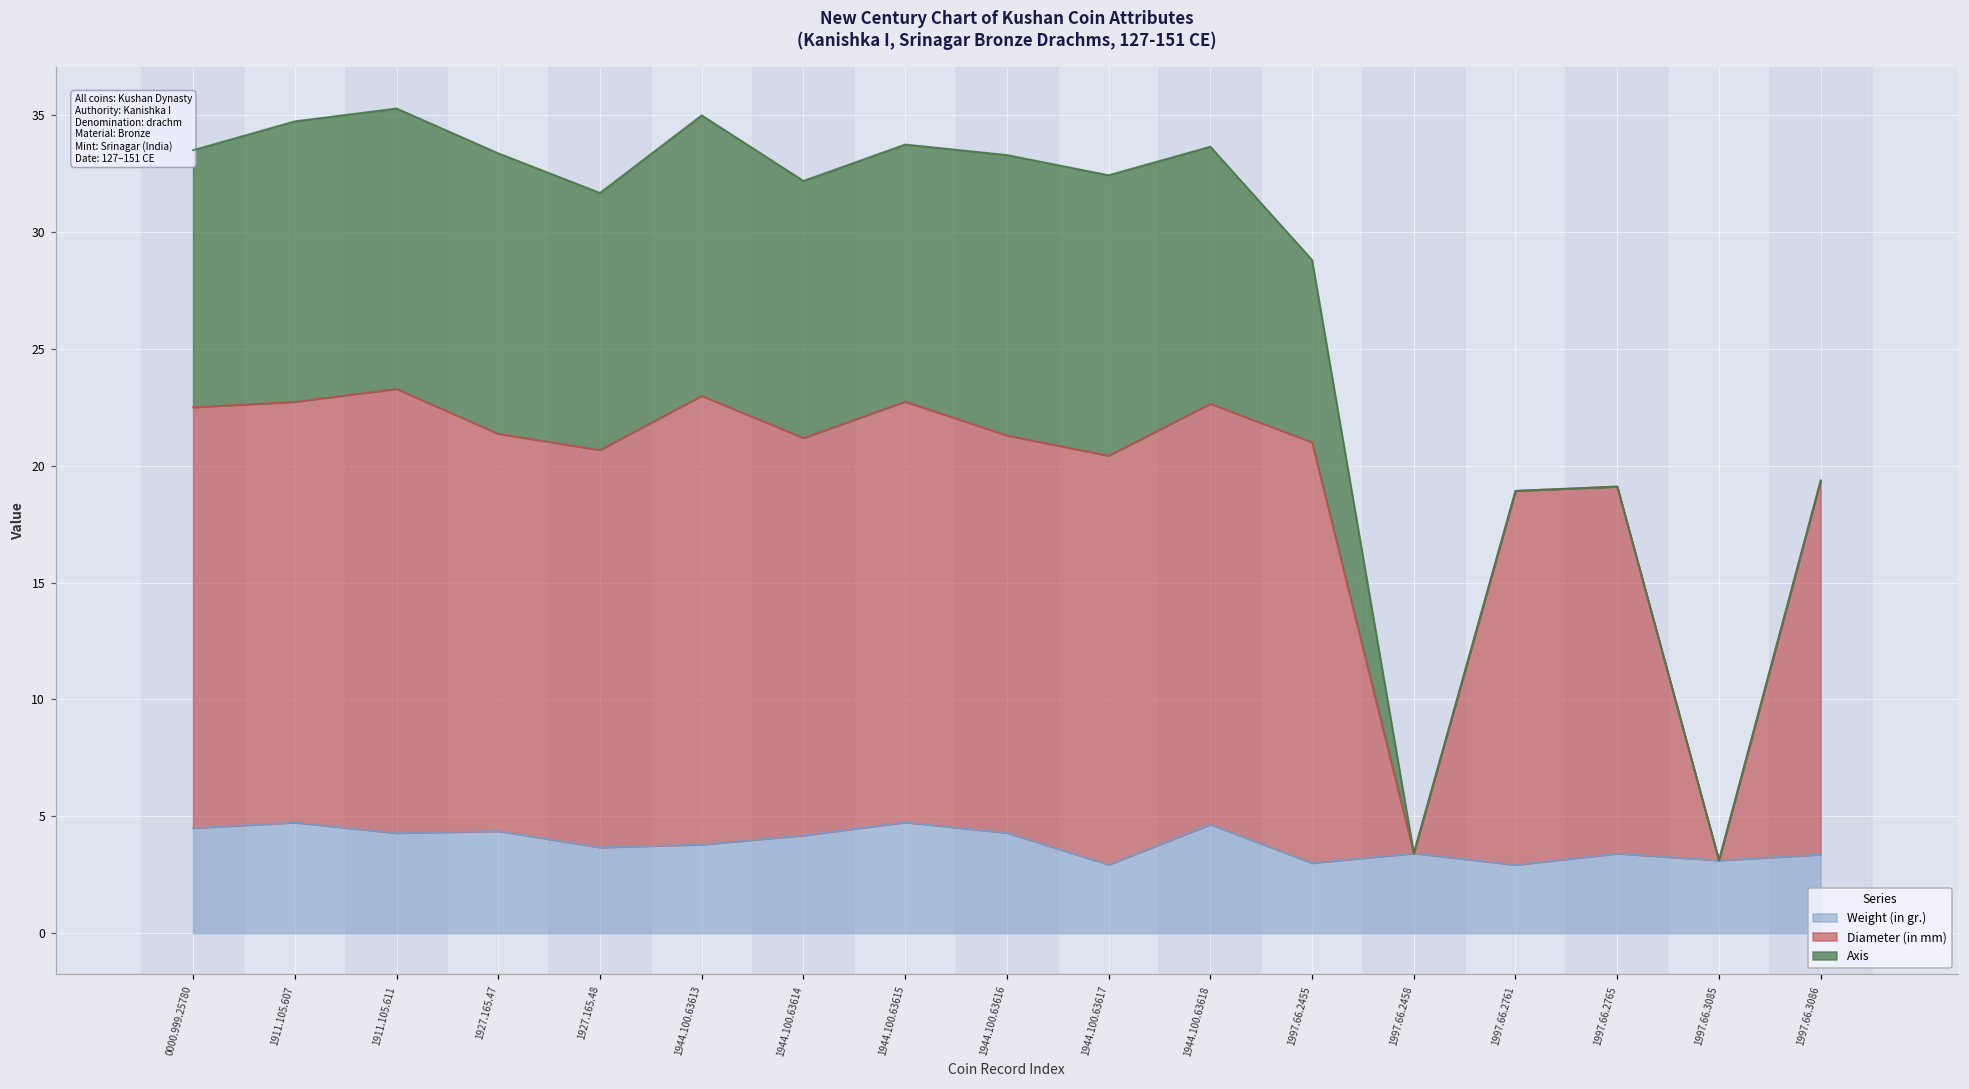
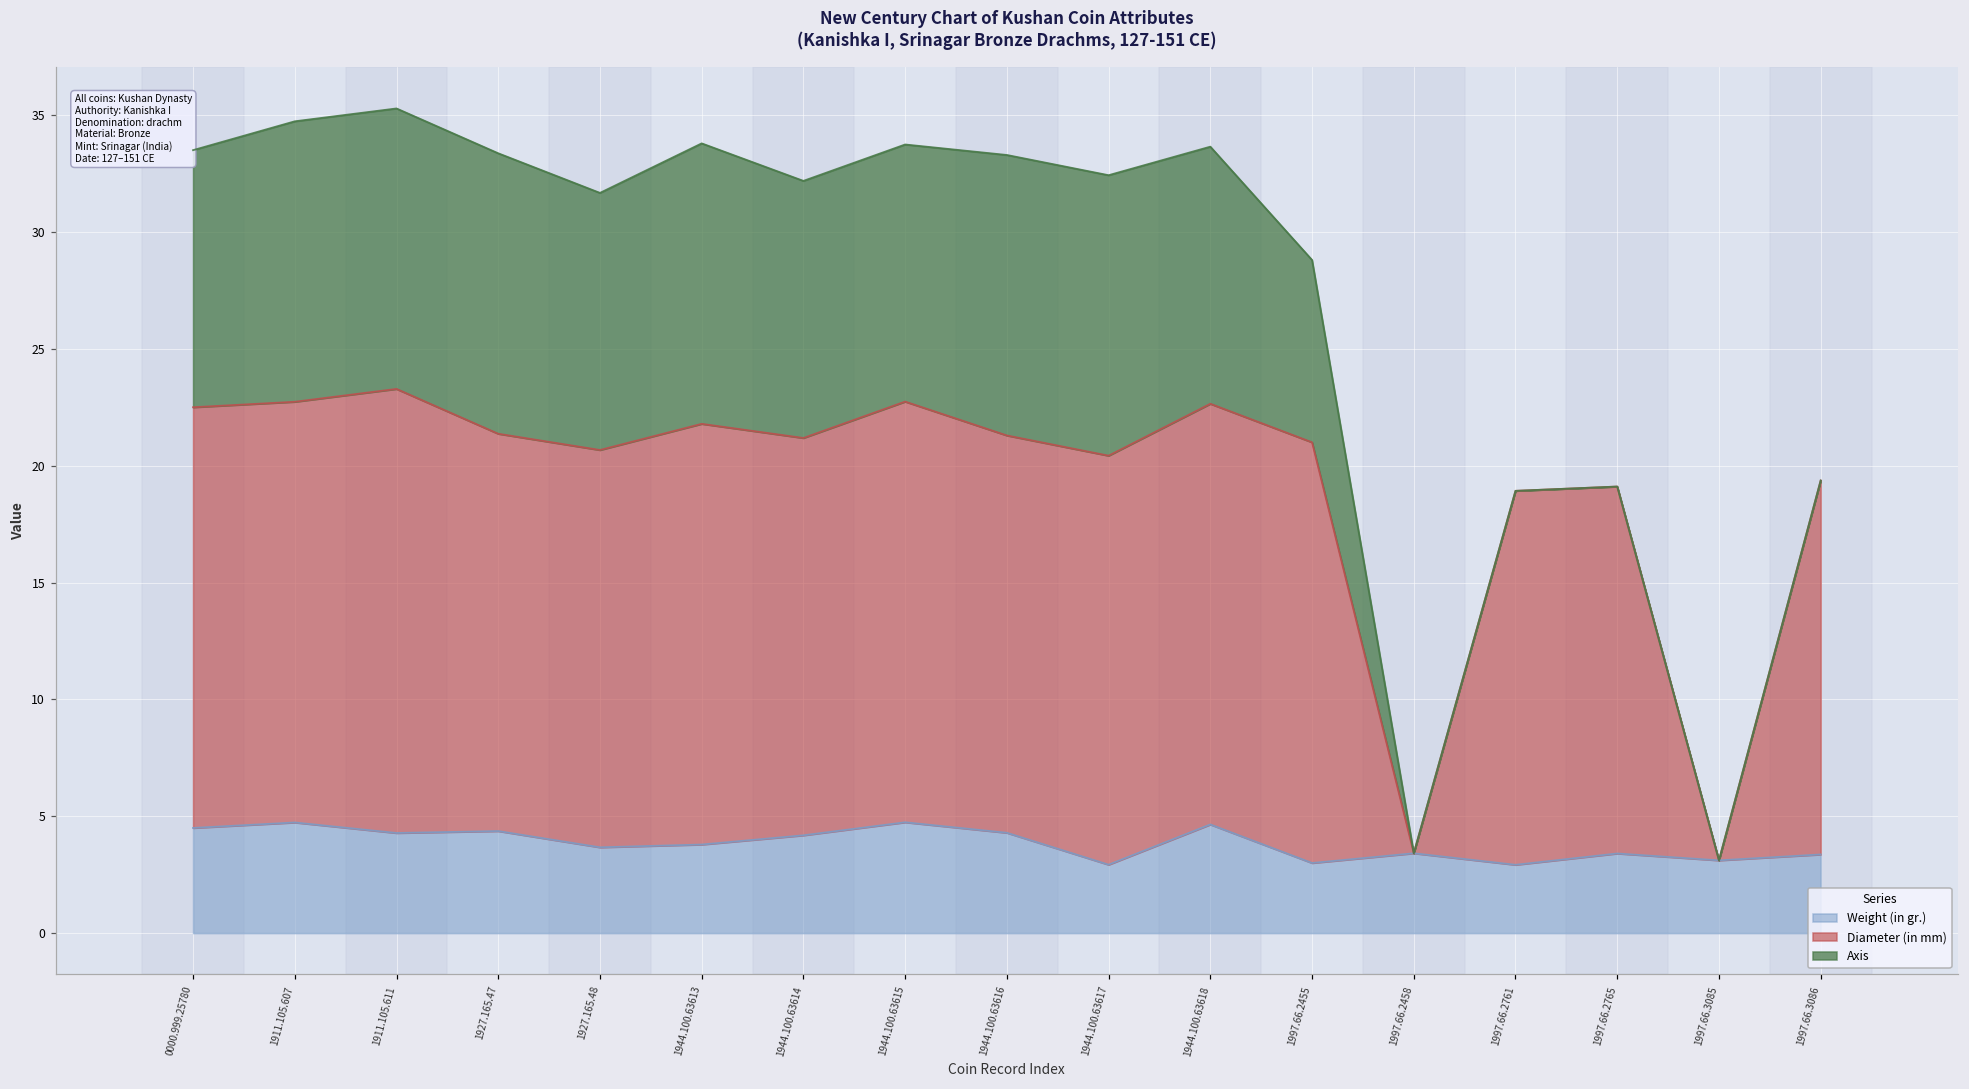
Diameter (in mm), 1944.100.63613: 19.2 -> 18.0
